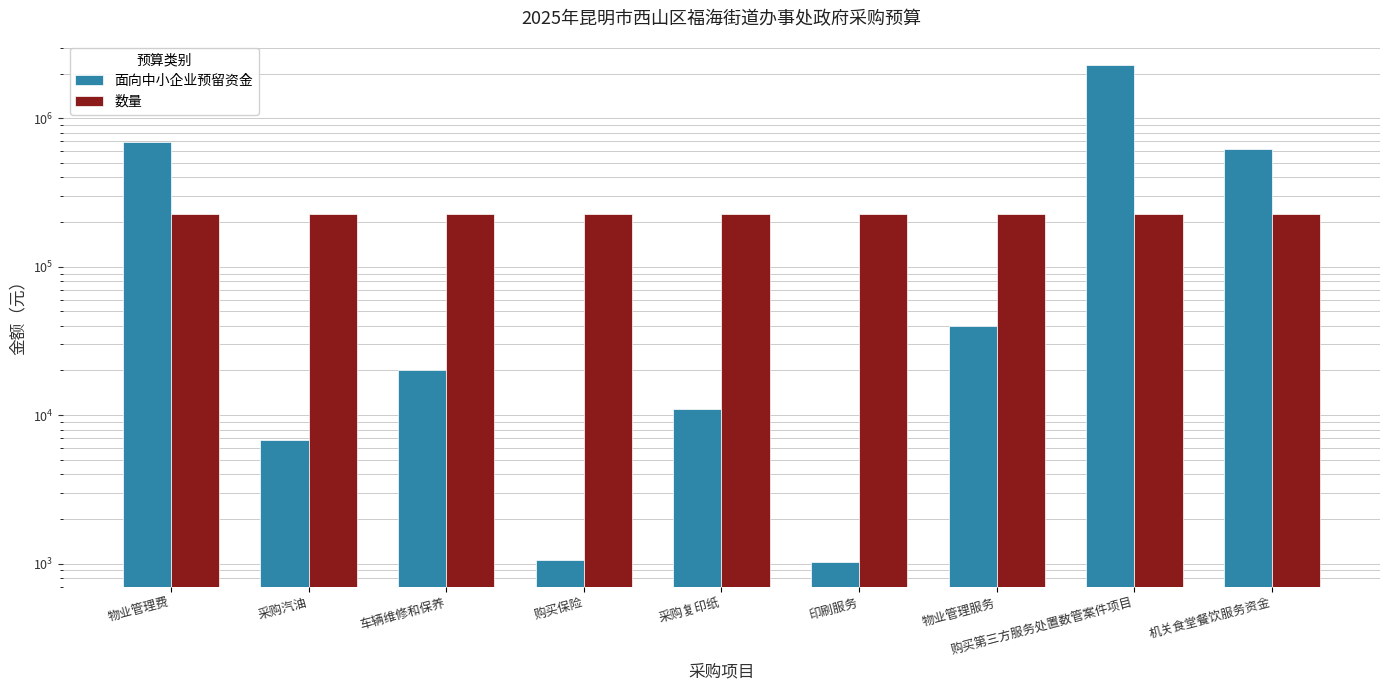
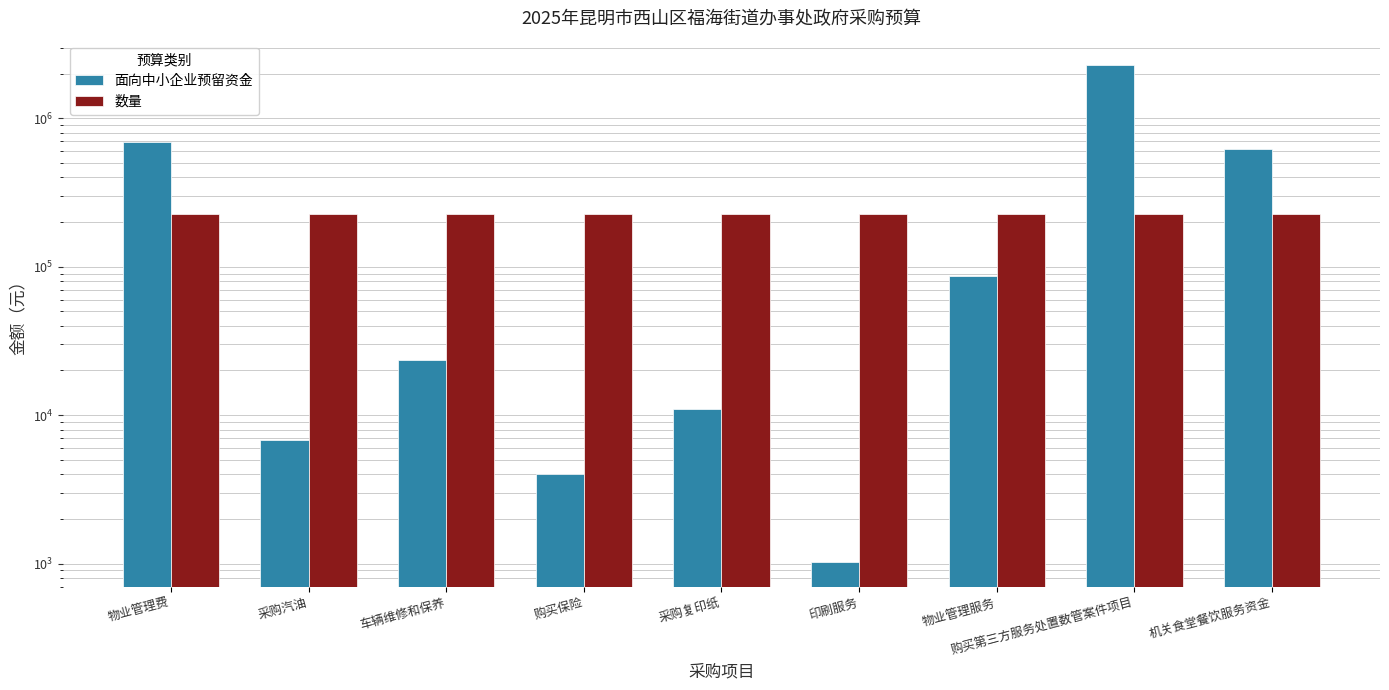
面向中小企业预留资金, 车辆维修和保养: 20000 -> 23000
面向中小企业预留资金, 购买保险: 1100 -> 4000
面向中小企业预留资金, 物业管理服务: 40000 -> 90000
